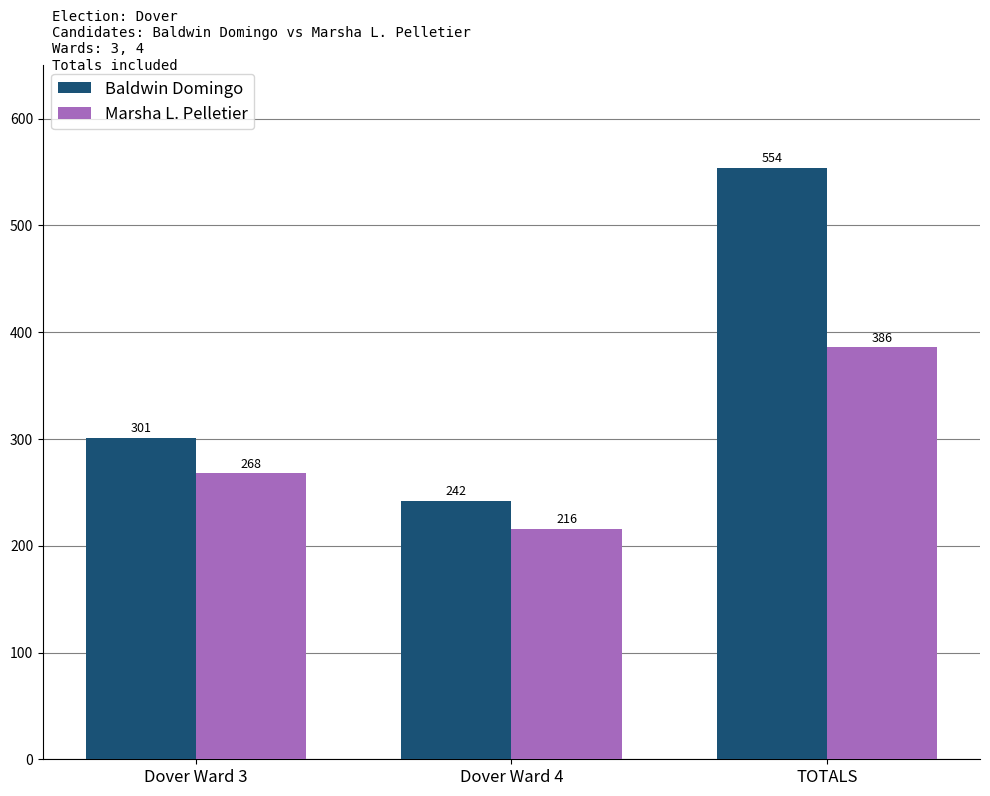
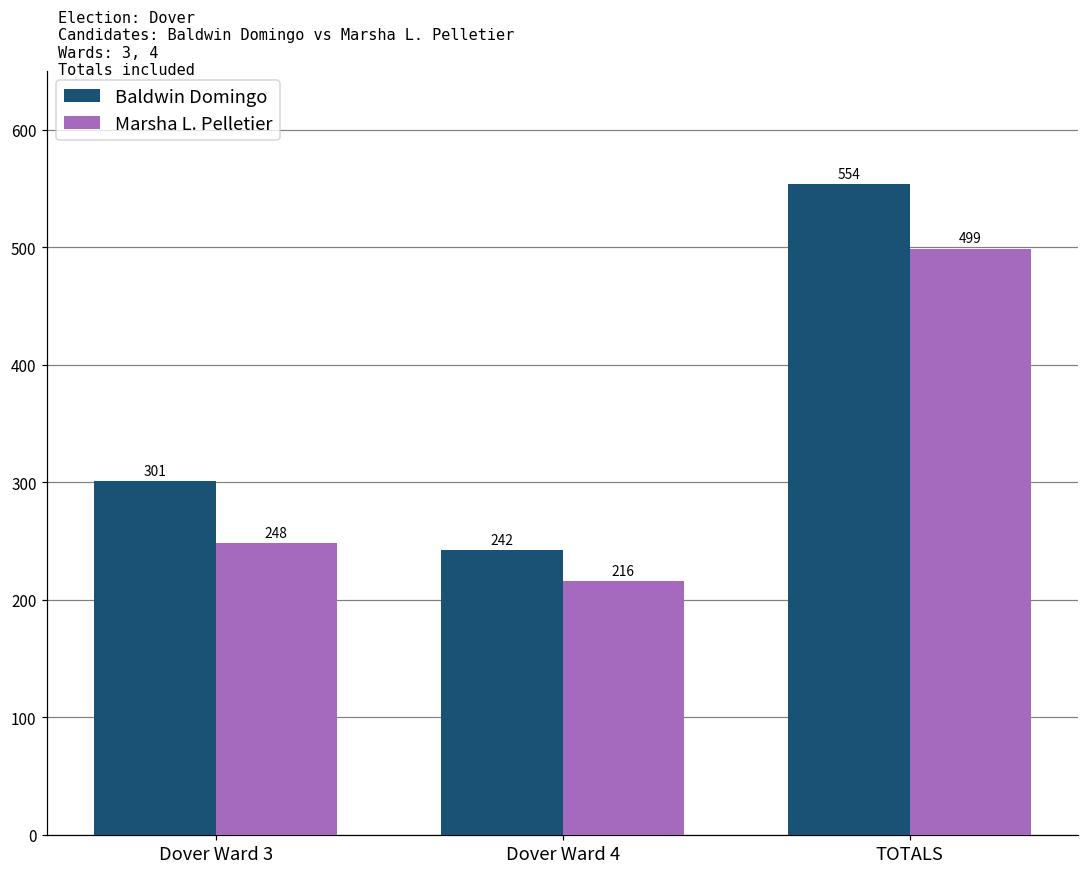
Marsha L. Pelletier, Dover Ward 3: 268 -> 248
Marsha L. Pelletier, TOTALS: 386 -> 499
